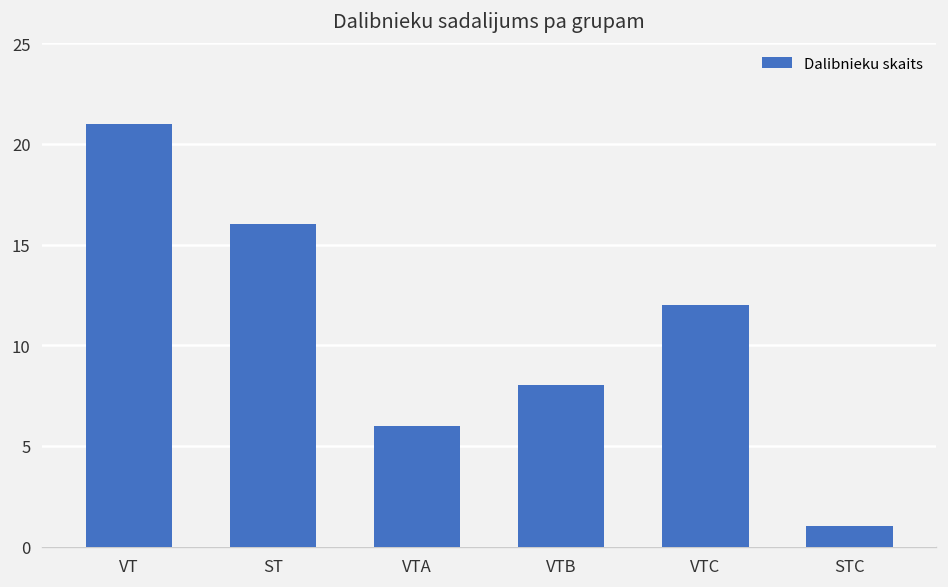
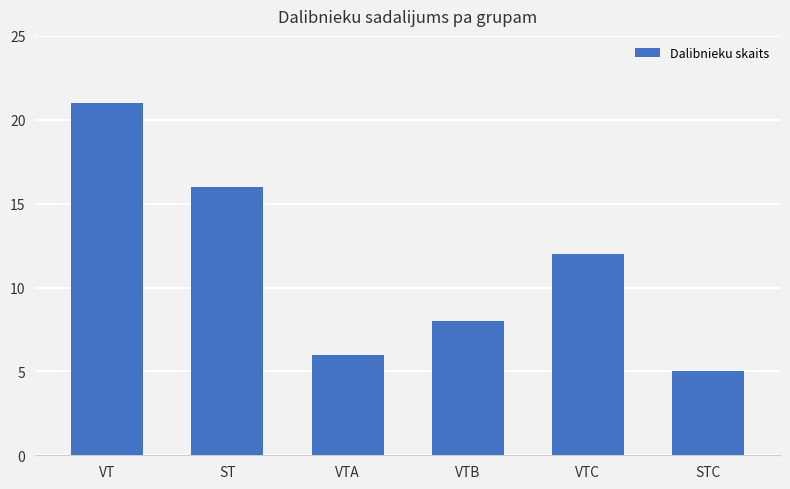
STC: 1 -> 5
